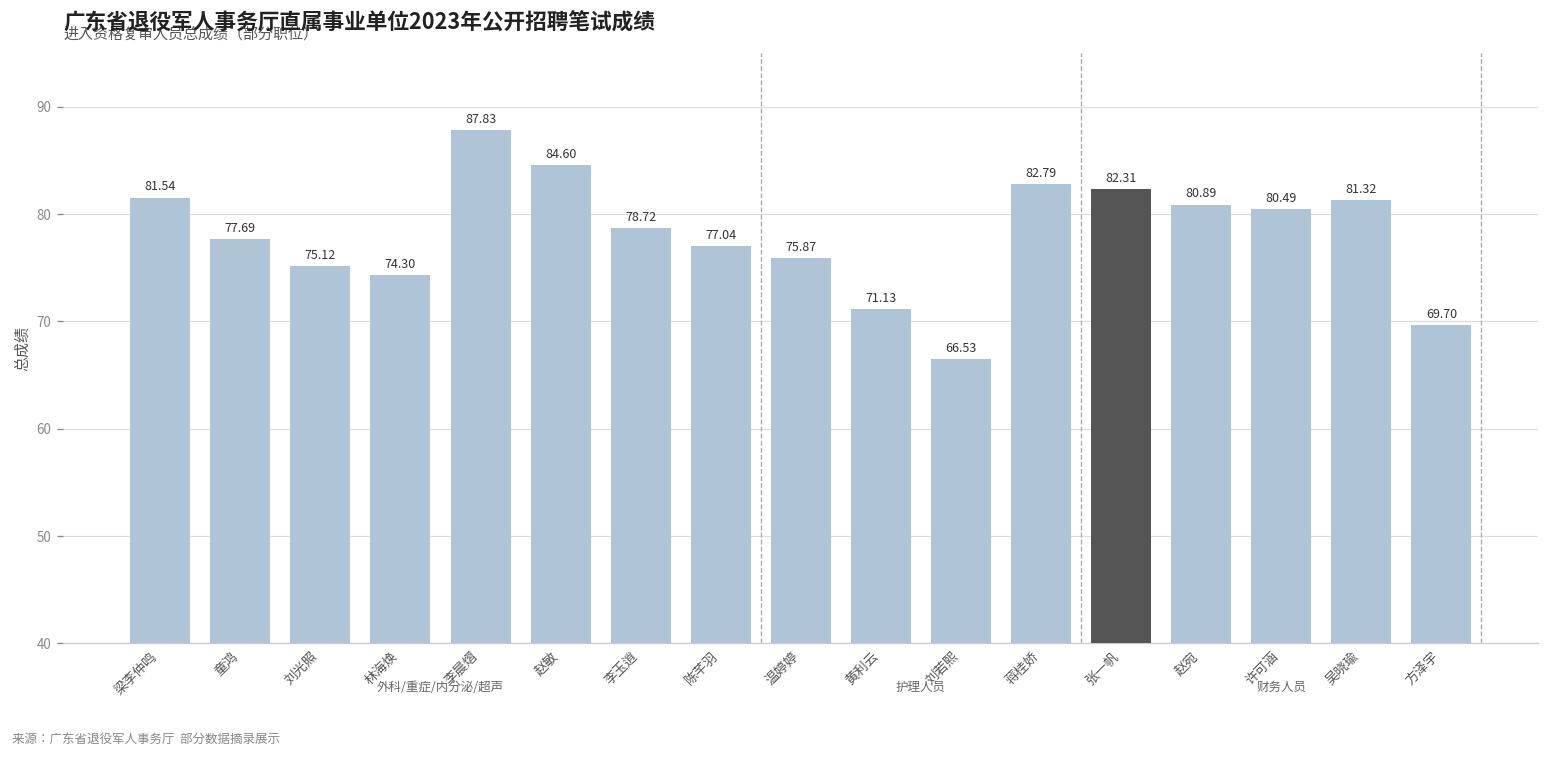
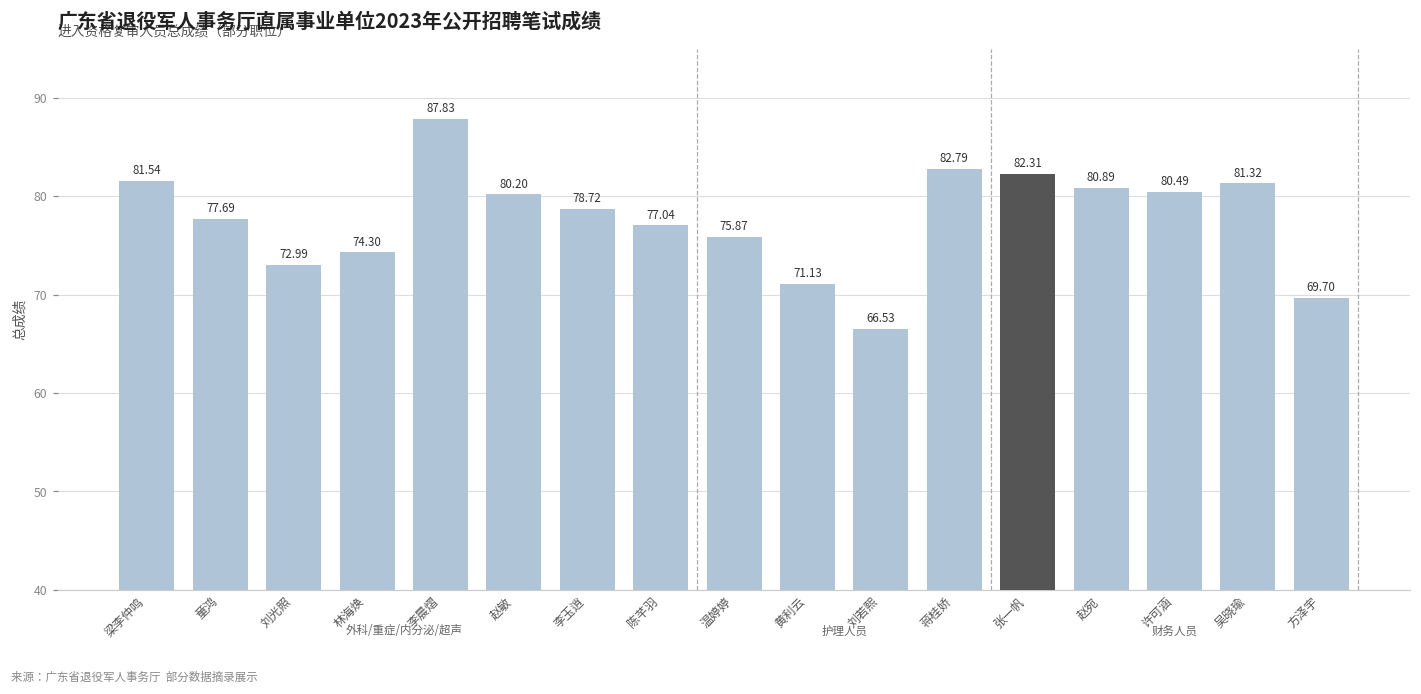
刘光照: 75.12 -> 72.99
赵敏: 84.60 -> 80.20
